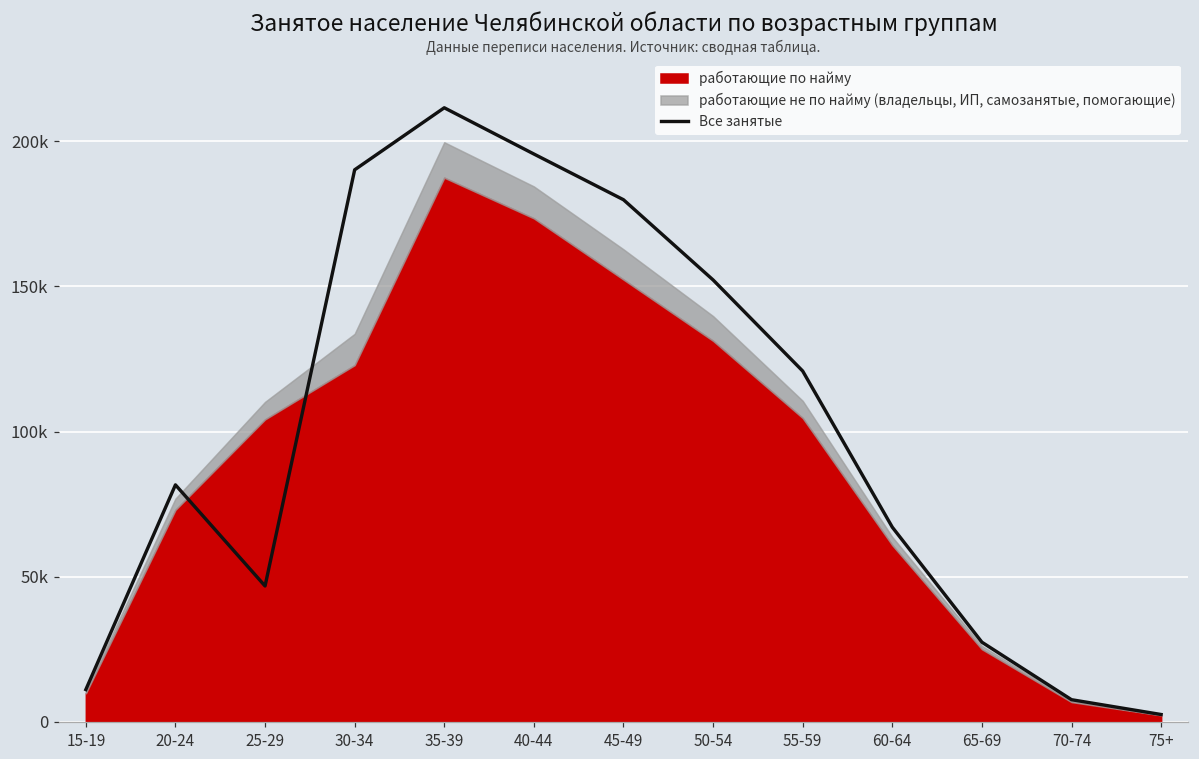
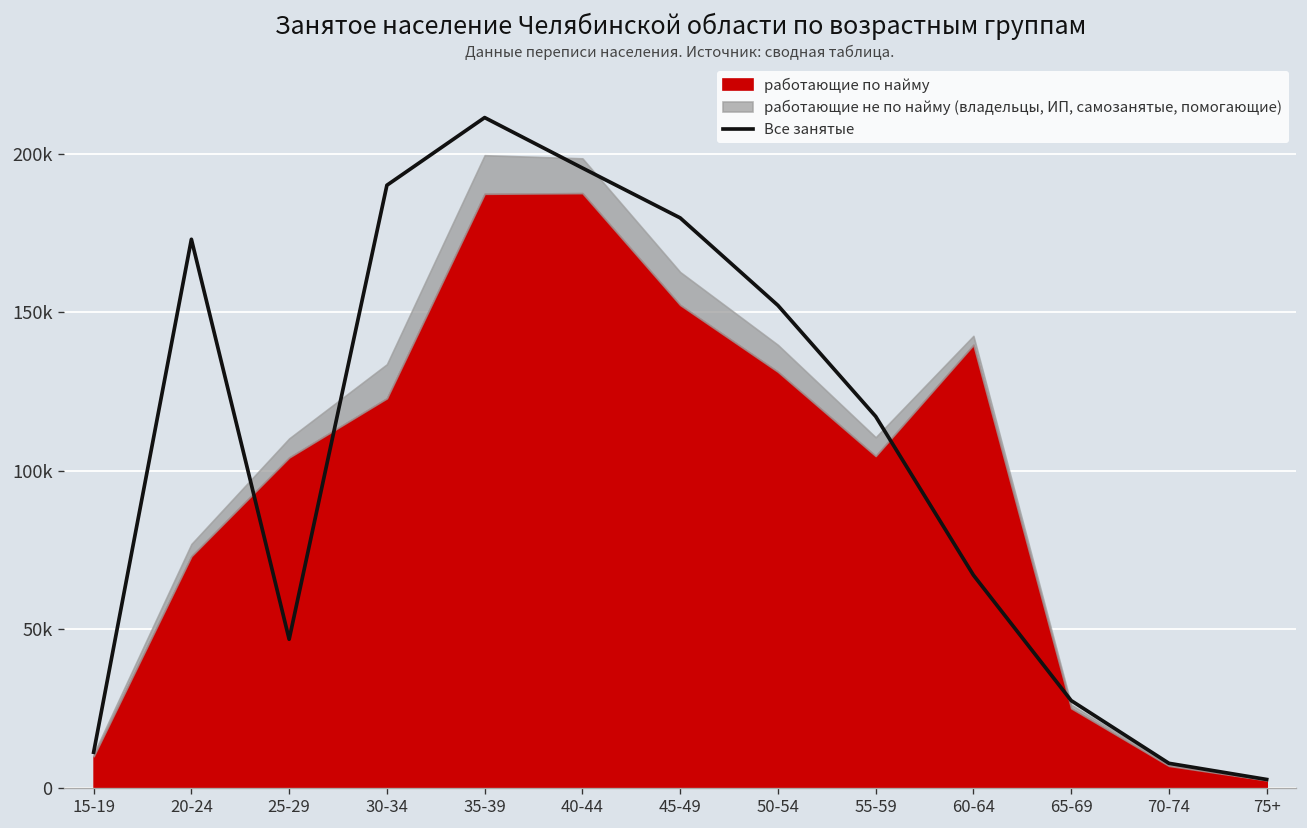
Все занятые, 20-24: 82000 -> 173000
работающие по найму, 40-44: 173000 -> 188000
Все занятые, 55-59: 121000 -> 117000
работающие по найму, 60-64: 61000 -> 140000
